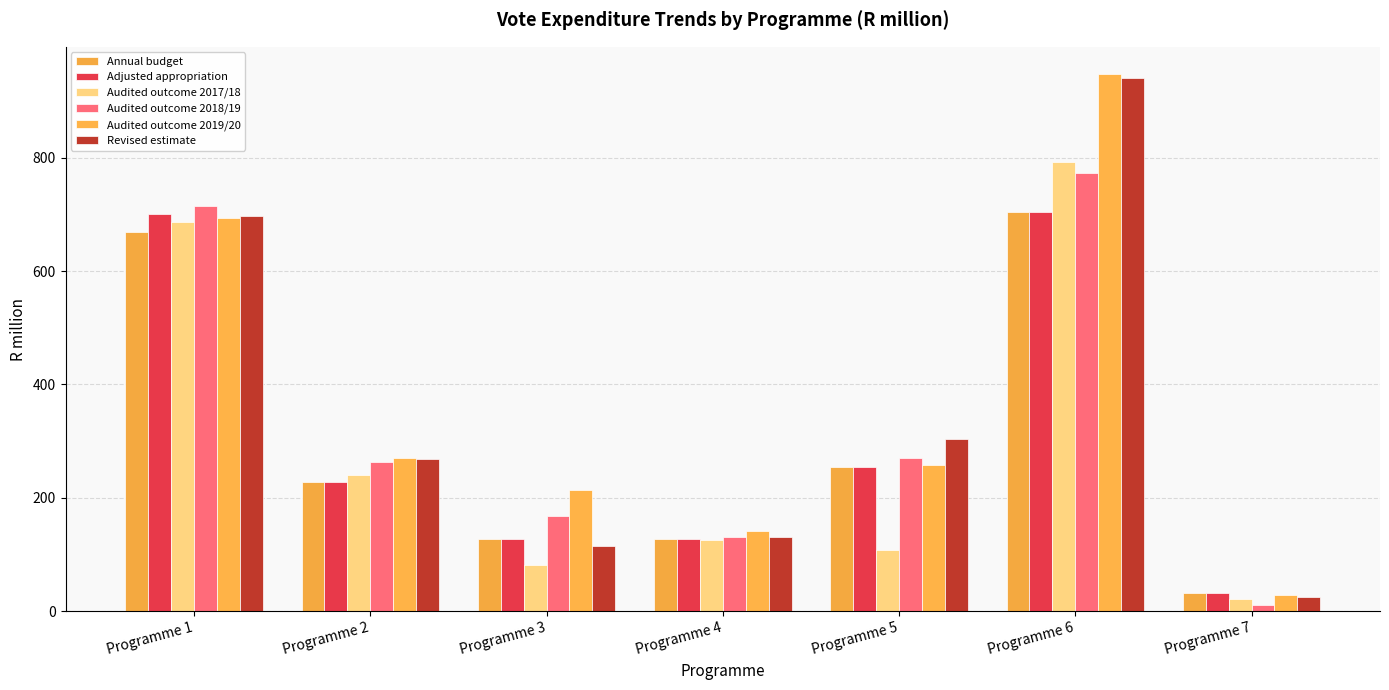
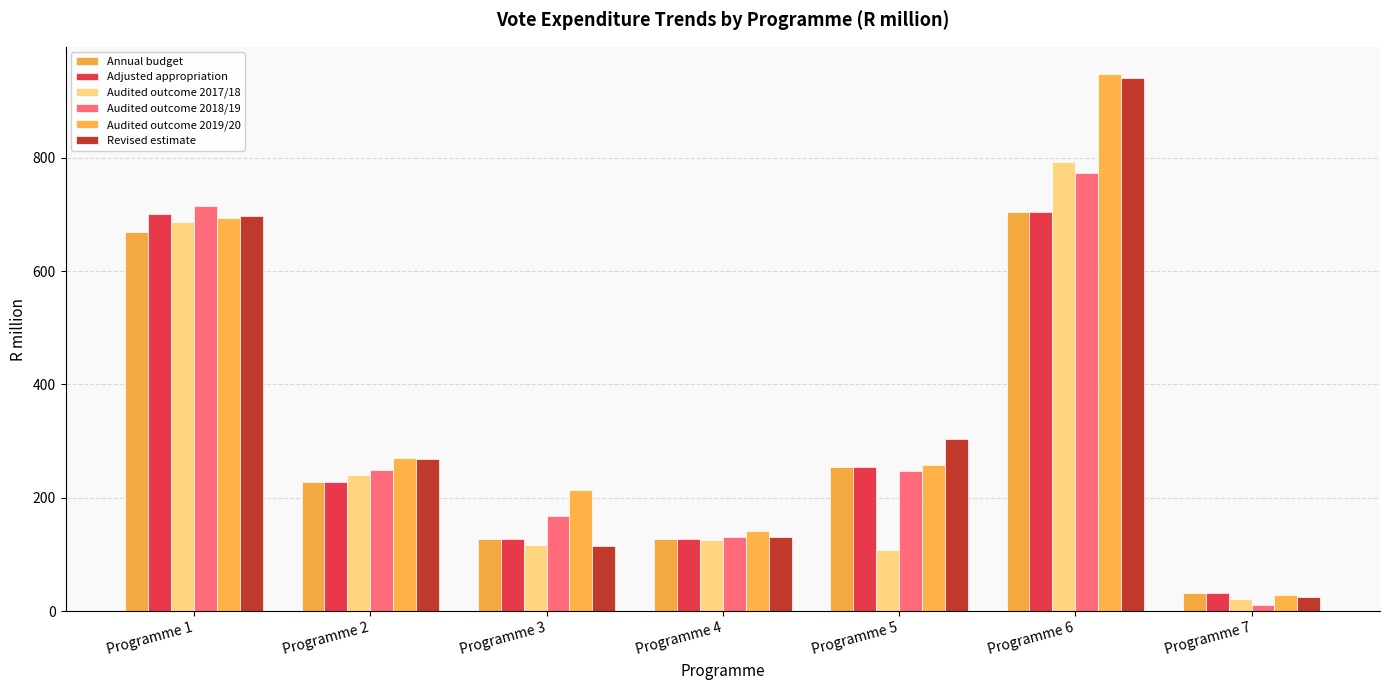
Audited outcome 2018/19, Programme 2: 260 -> 250
Audited outcome 2017/18, Programme 3: 80 -> 120
Audited outcome 2018/19, Programme 5: 270 -> 250
